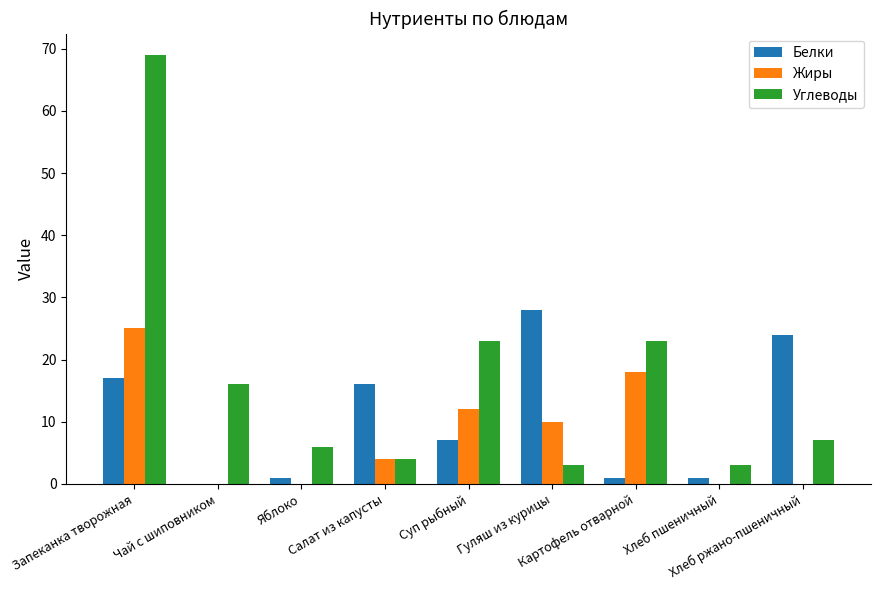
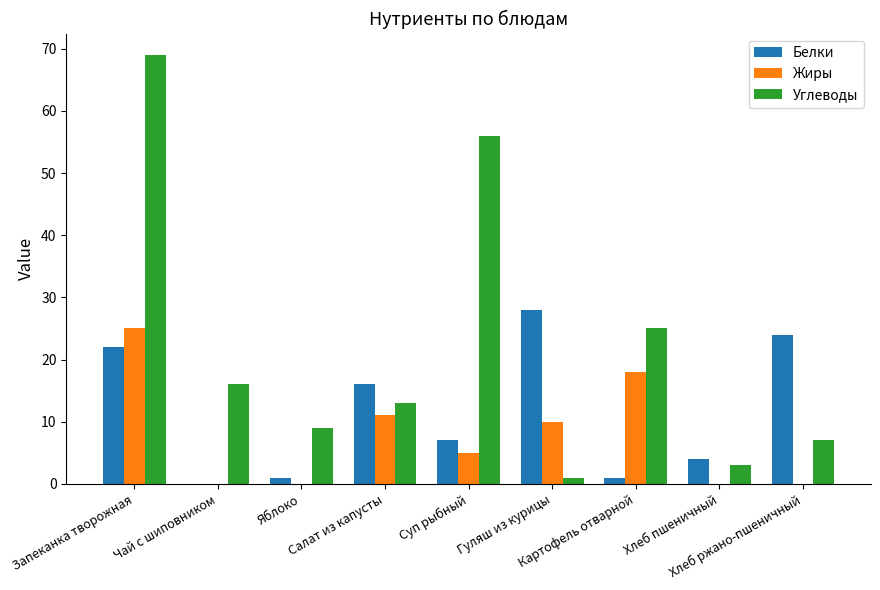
Белки, Запеканка творожная: 17 -> 22
Углеводы, Яблоко: 6 -> 9
Жиры, Салат из капусты: 4 -> 11
Углеводы, Салат из капусты: 4 -> 13
Жиры, Суп рыбный: 12 -> 5
Углеводы, Суп рыбный: 23 -> 56
Углеводы, Гуляш из курицы: 3 -> 1
Углеводы, Картофель отварной: 23 -> 25
Белки, Хлеб пшеничный: 1 -> 4
